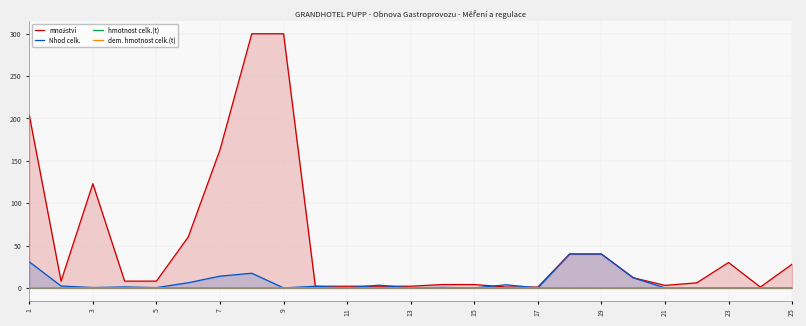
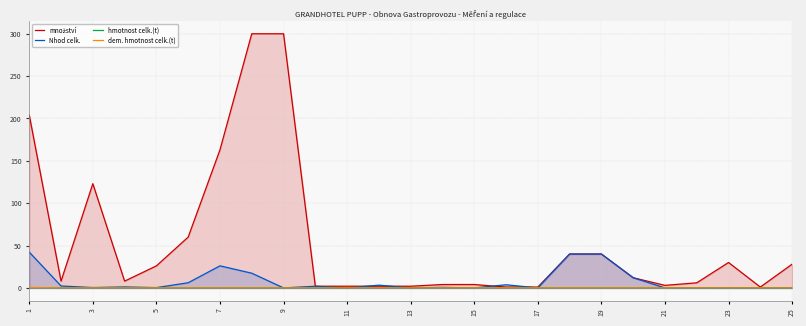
Nhod celk., 1: 30 -> 40
množství, 5: 10 -> 30
Nhod celk., 7: 10 -> 30
